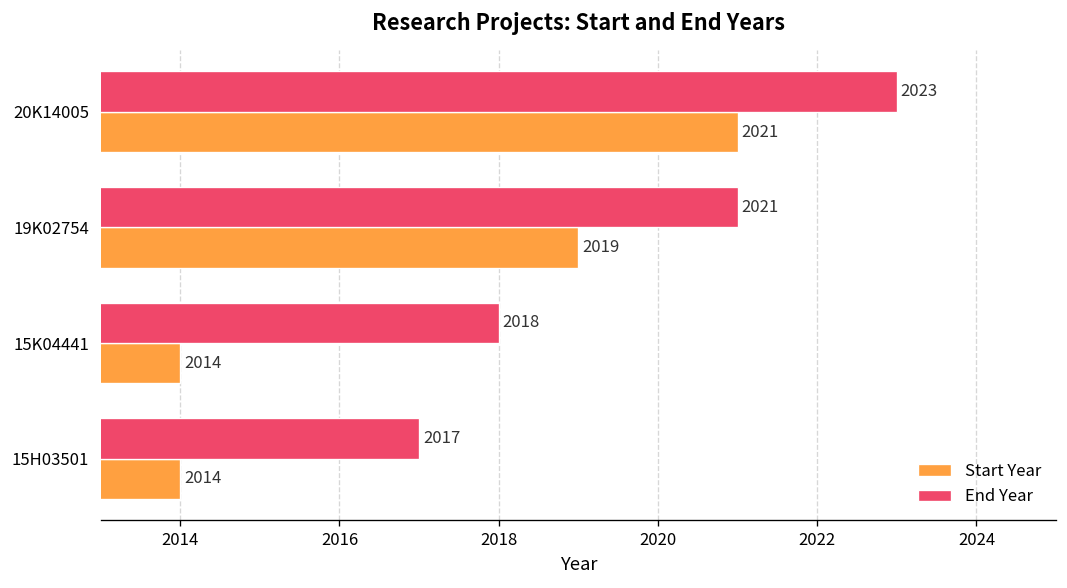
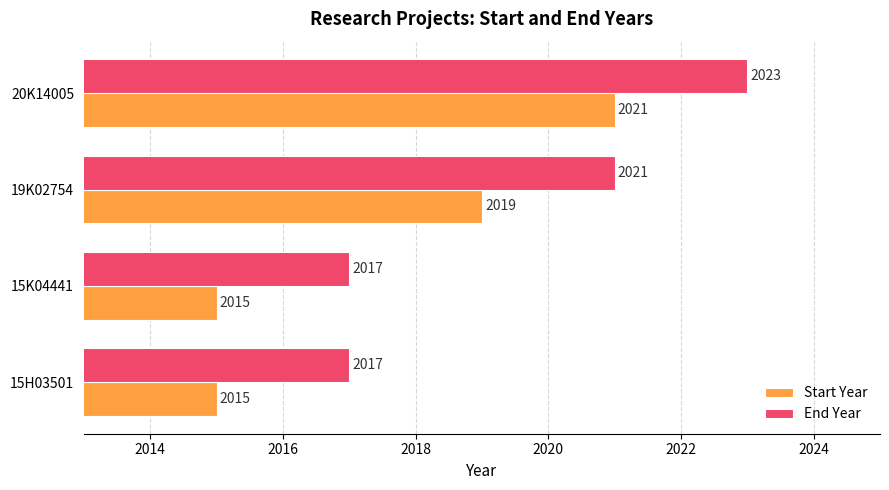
End Year, 15K04441: 2018 -> 2017
Start Year, 15K04441: 2014 -> 2015
Start Year, 15H03501: 2014 -> 2015
